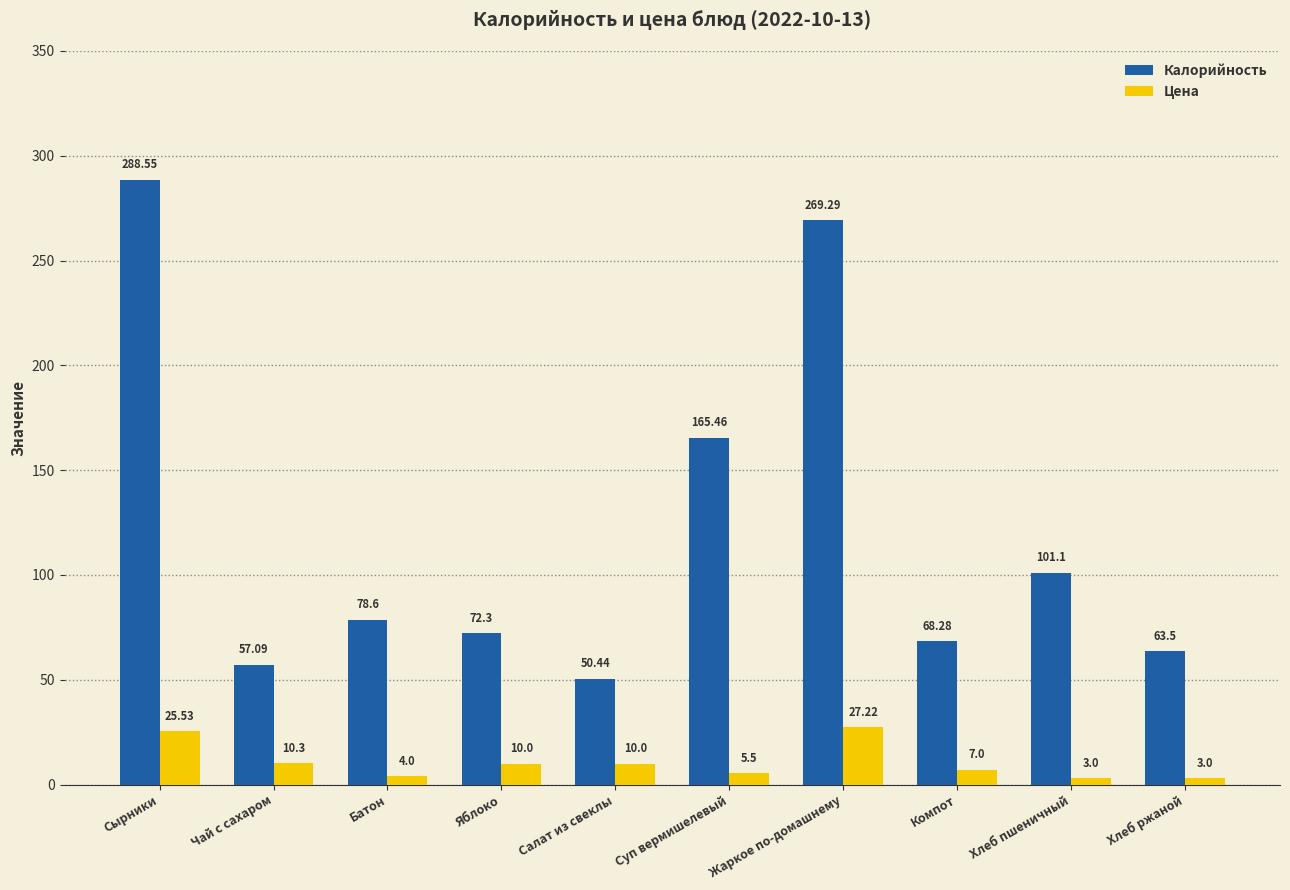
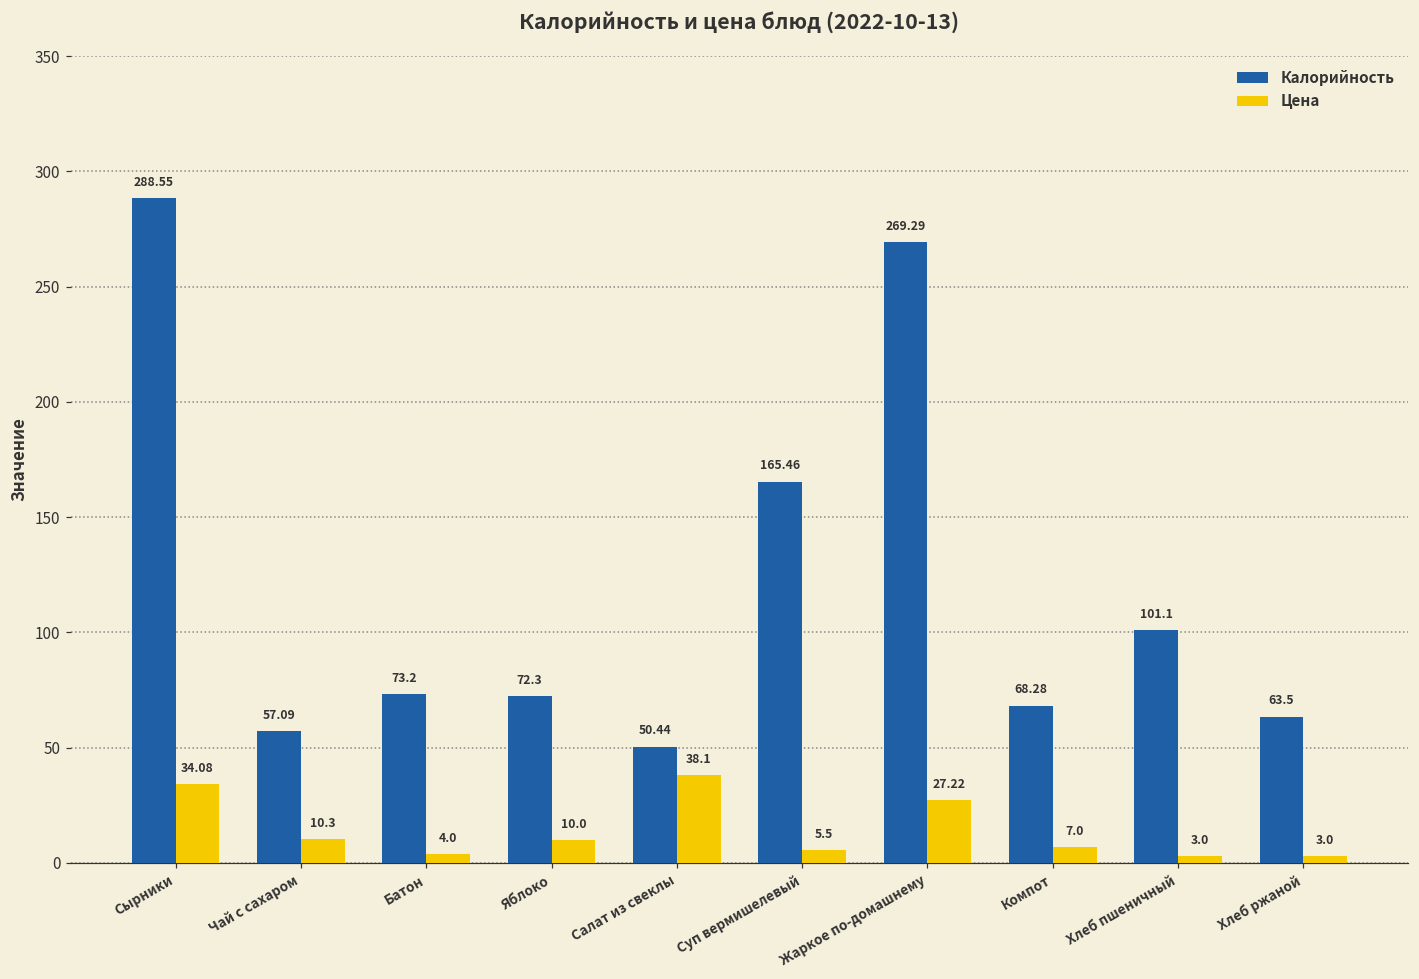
Цена, Сырники: 25.53 -> 34.08
Калорийность, Батон: 78.6 -> 73.2
Цена, Салат из свеклы: 10.0 -> 38.1
